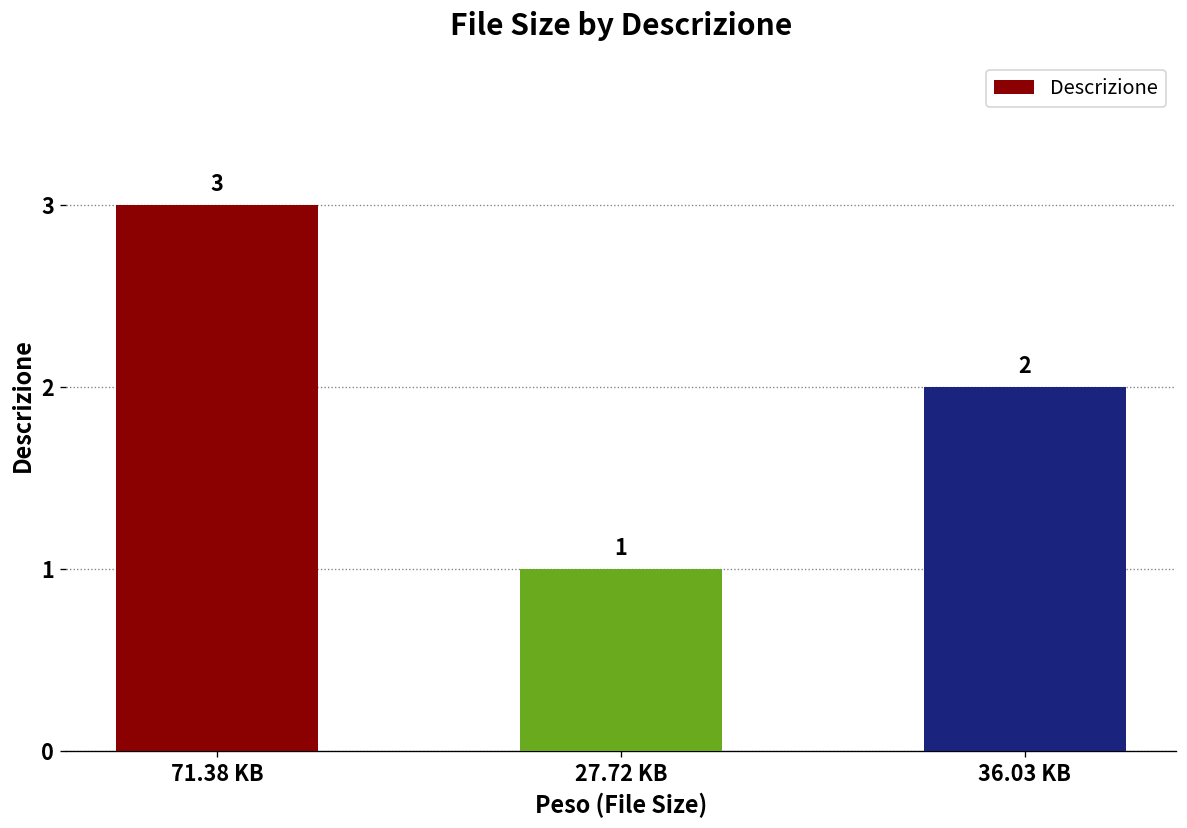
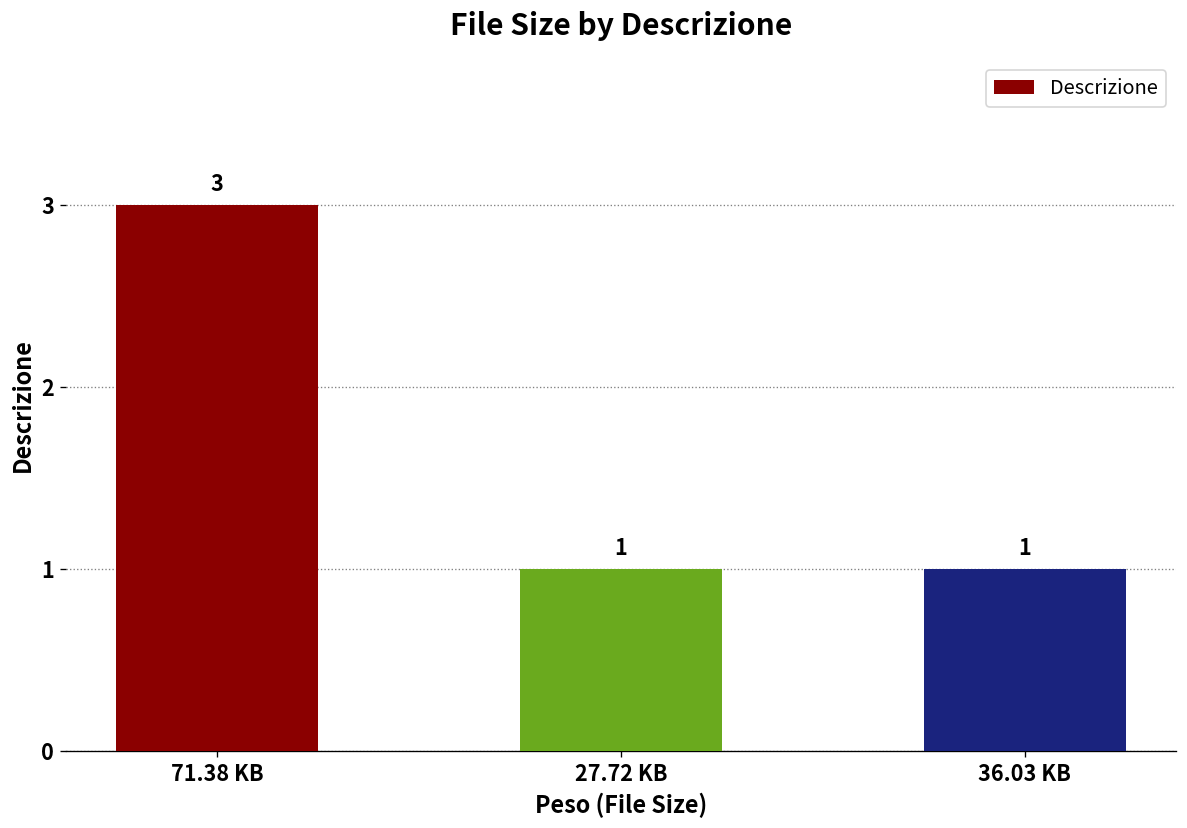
36.03 KB: 2 -> 1
